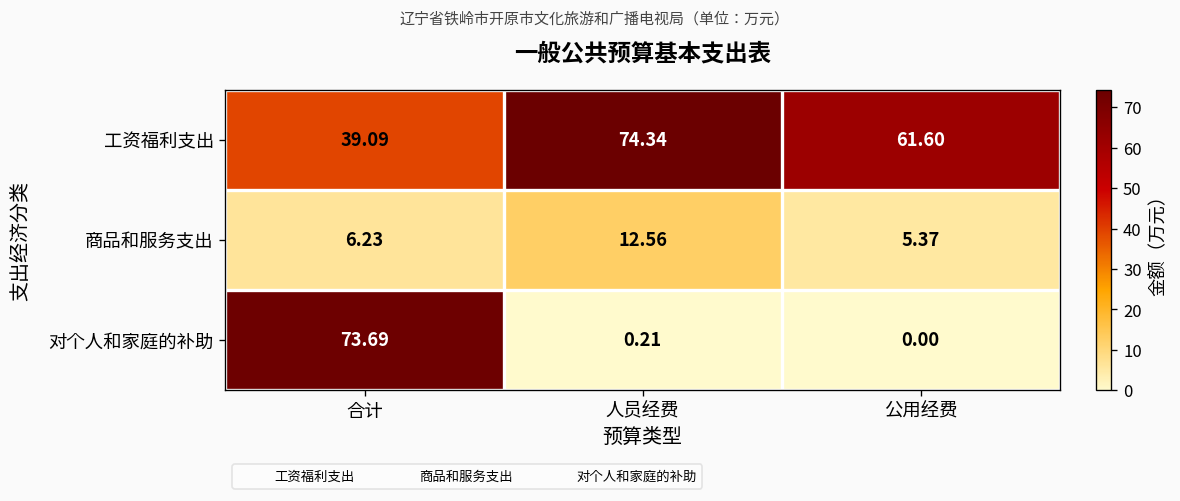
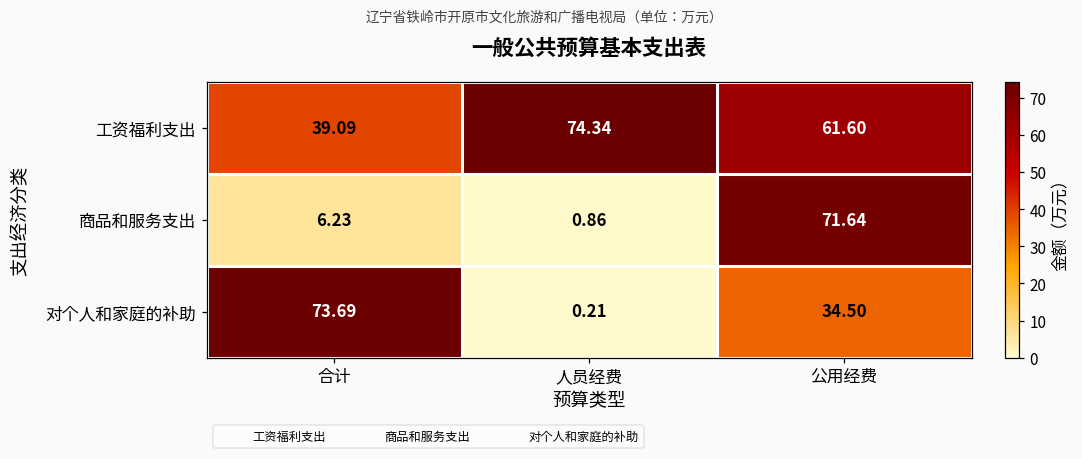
商品和服务支出, 人员经费: 12.56 -> 0.86
商品和服务支出, 公用经费: 5.37 -> 71.64
对个人和家庭的补助, 公用经费: 0.00 -> 34.50
